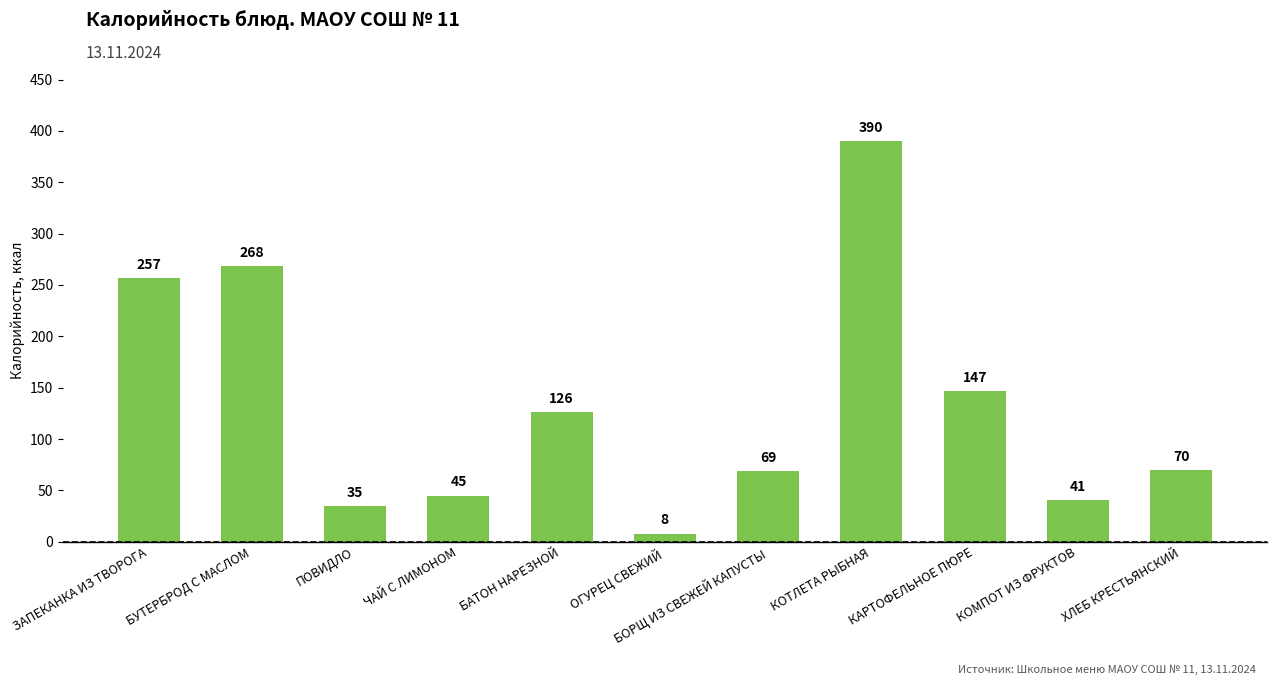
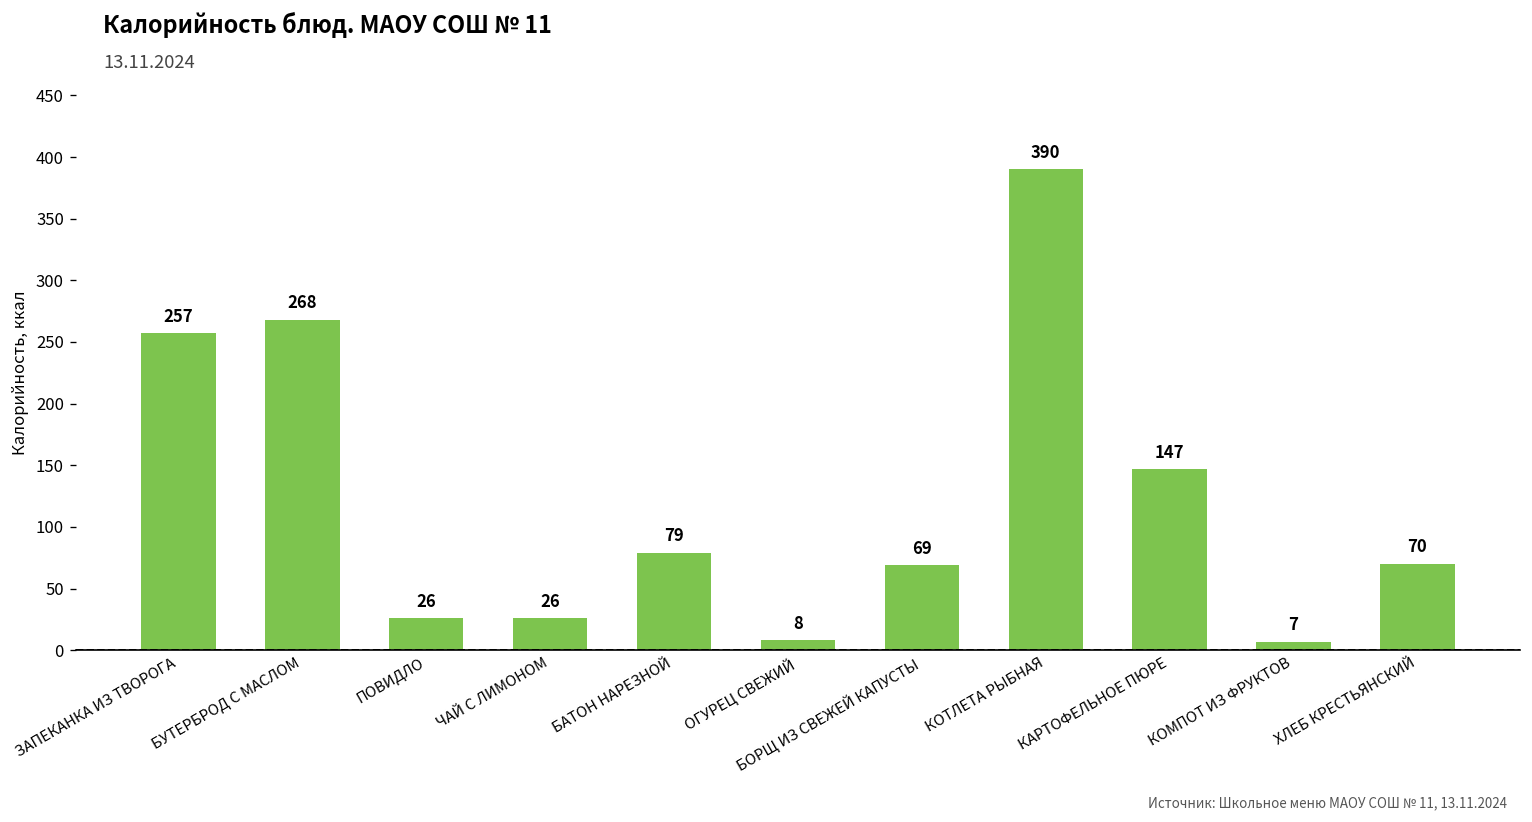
ПОВИДЛО: 35 -> 26
ЧАЙ С ЛИМОНОМ: 45 -> 26
БАТОН НАРЕЗНОЙ: 126 -> 79
КОМПОТ ИЗ ФРУКТОВ: 41 -> 7
